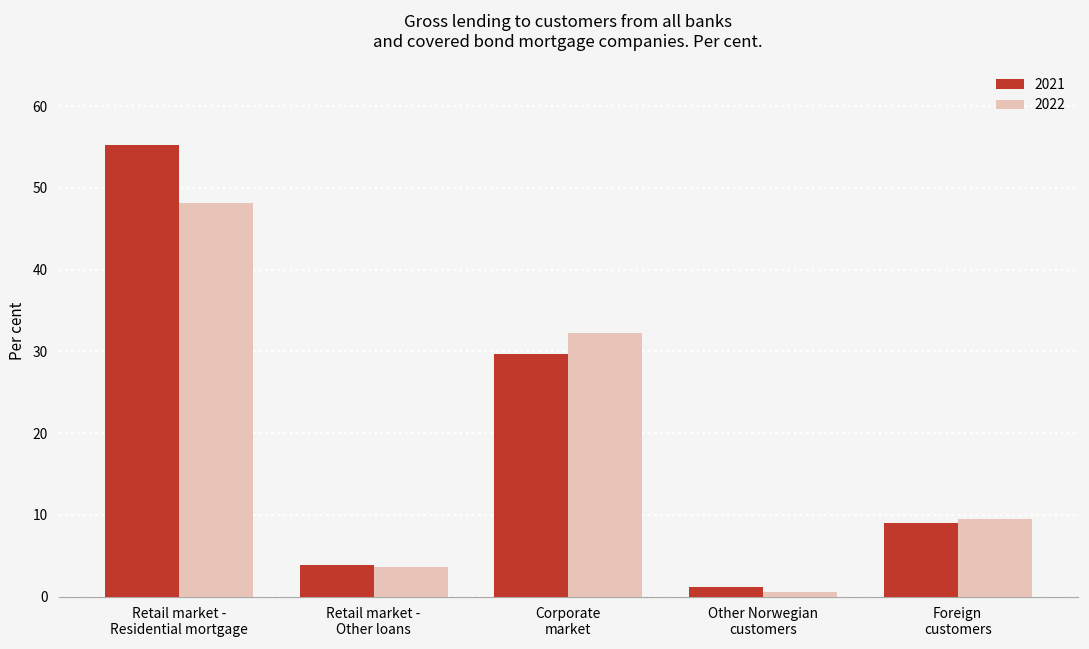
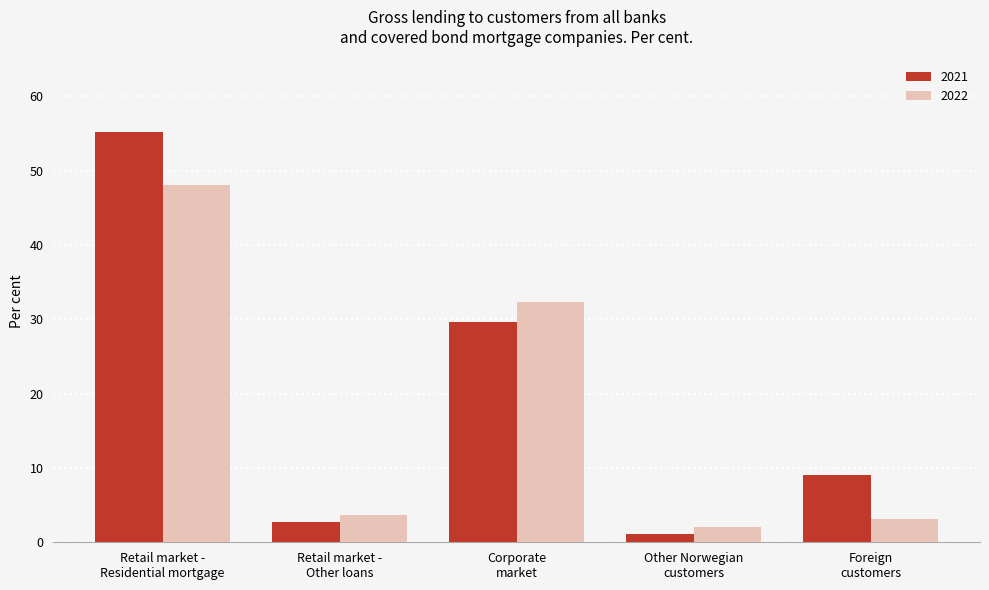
2021, Retail market - Other loans: 4 -> 3
2022, Other Norwegian customers: 1 -> 2
2022, Foreign customers: 9 -> 3
